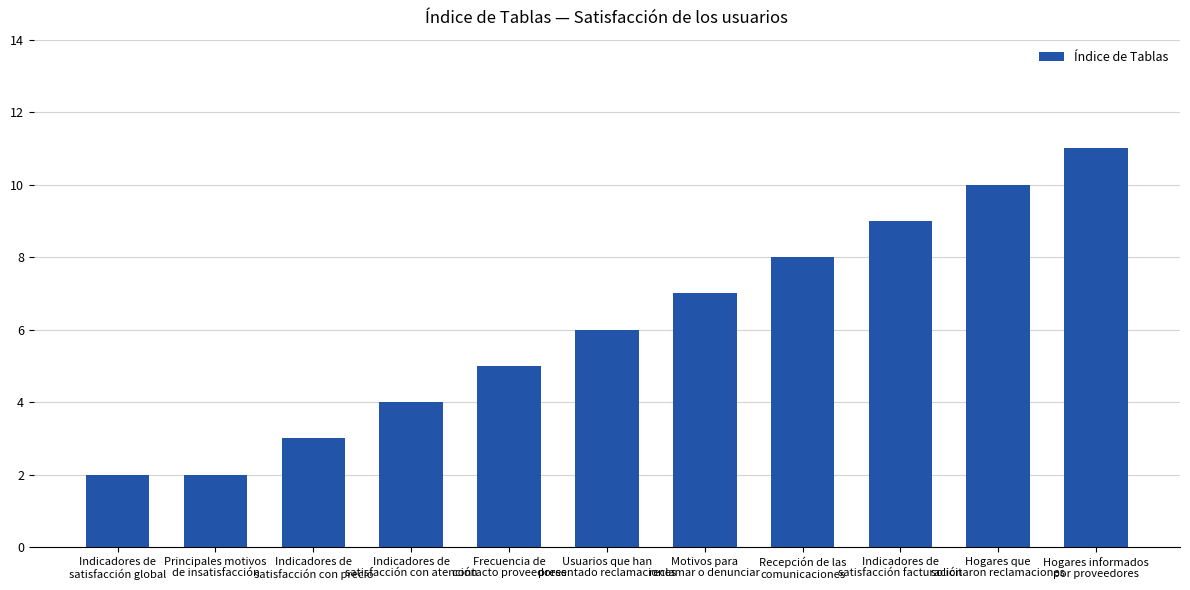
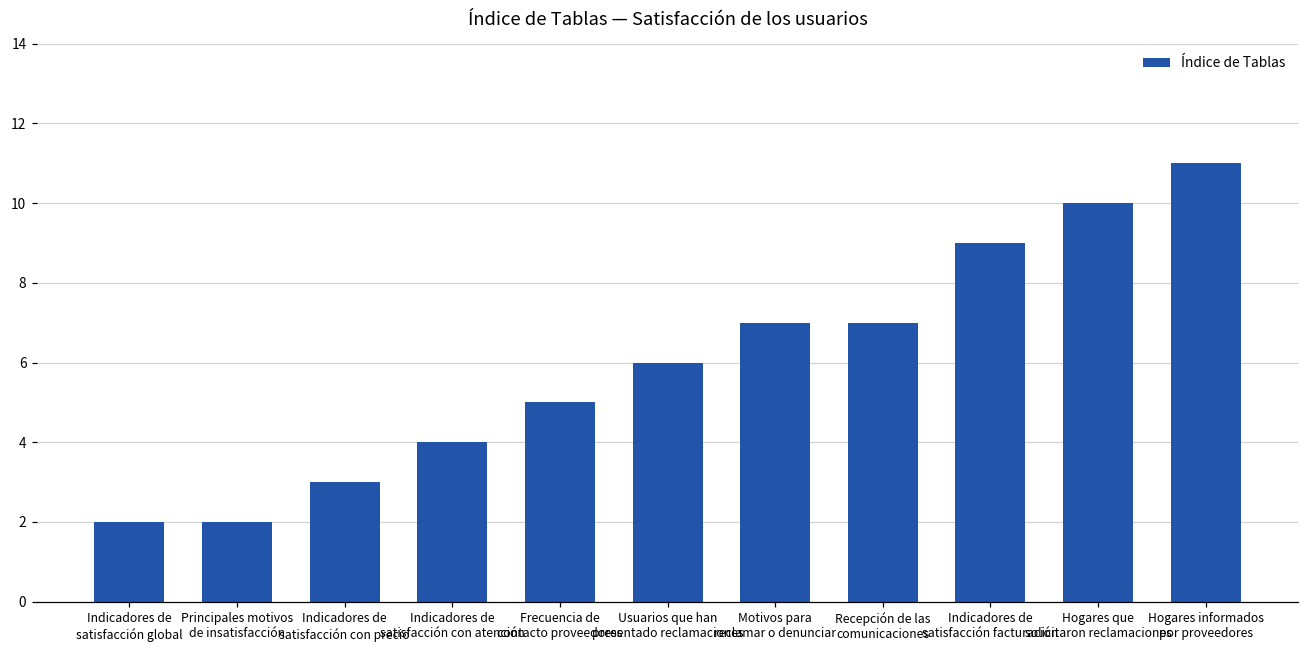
Recepción de las comunicaciones: 8 -> 7
